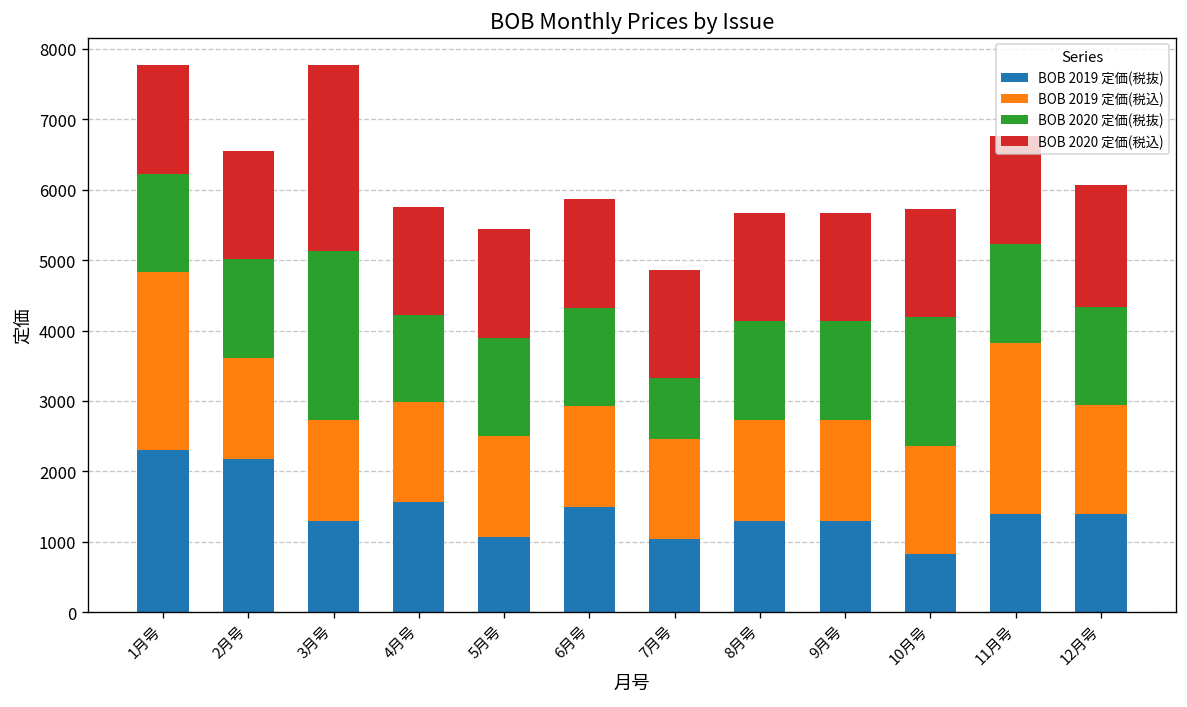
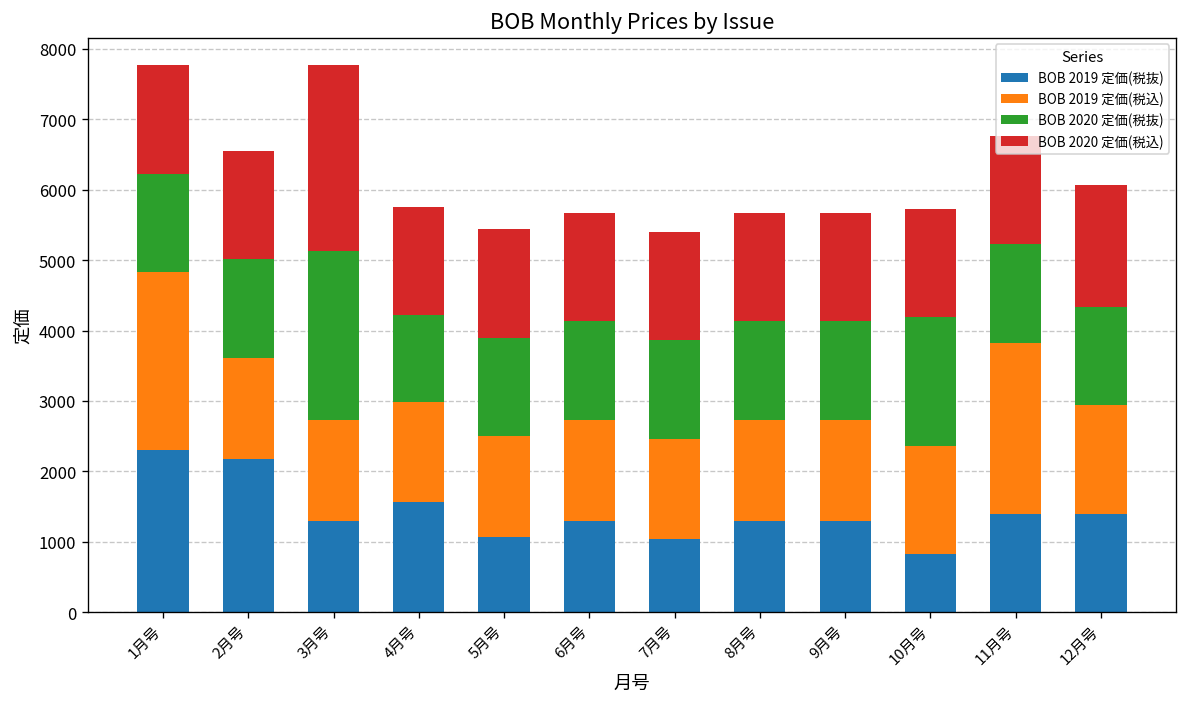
BOB 2019 定価(税抜), 6月号: 1500 -> 1300
BOB 2020 定価(税抜), 7月号: 900 -> 1400
